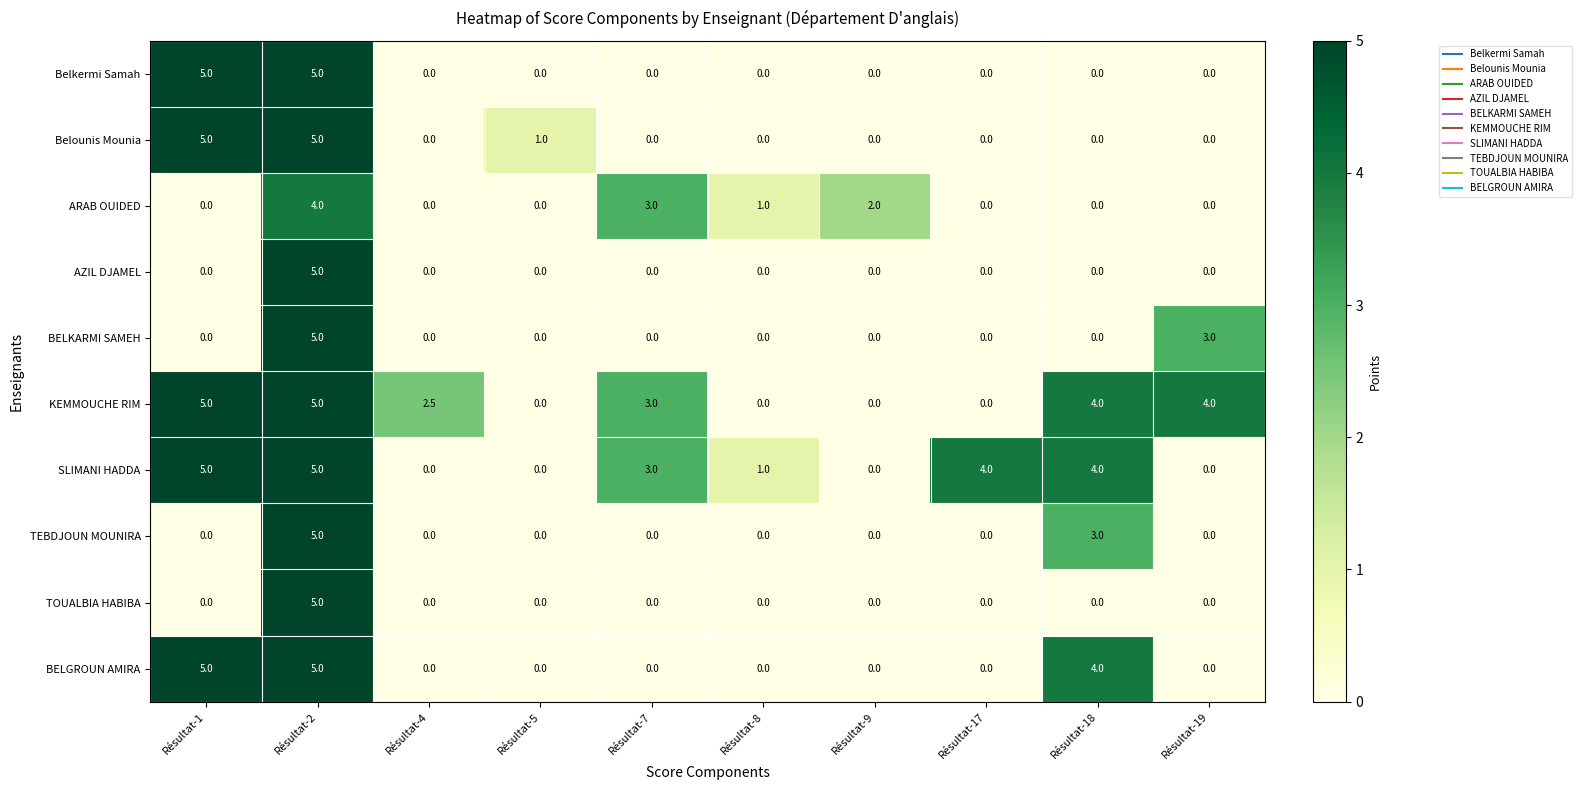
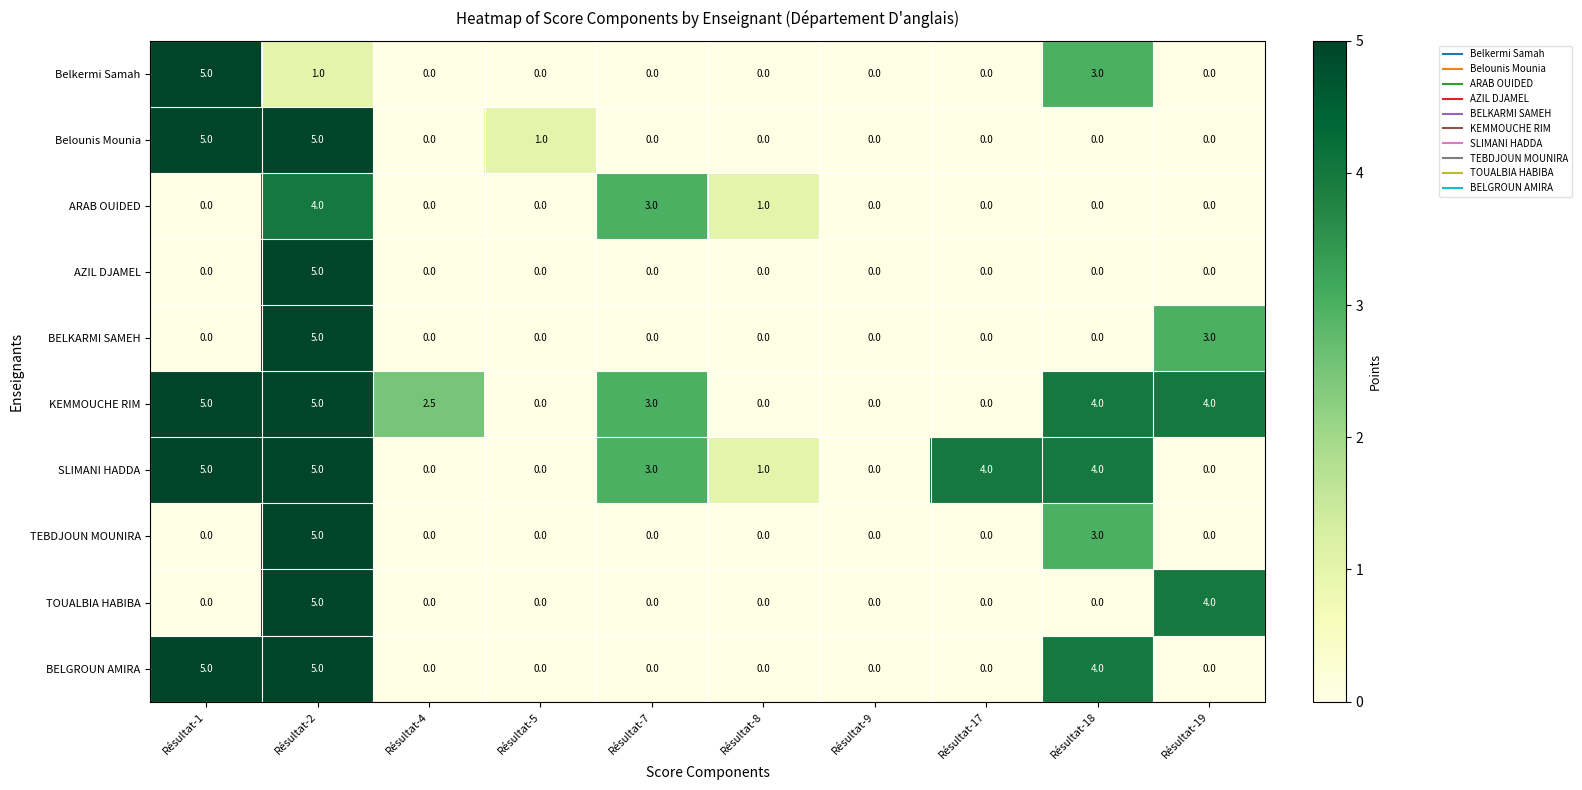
Belkermi Samah, Résultat-2: 5.0 -> 1.0
Belkermi Samah, Résultat-18: 0.0 -> 3.0
ARAB OUIDED, Résultat-9: 2.0 -> 0.0
TOUALBIA HABIBA, Résultat-19: 0.0 -> 4.0
